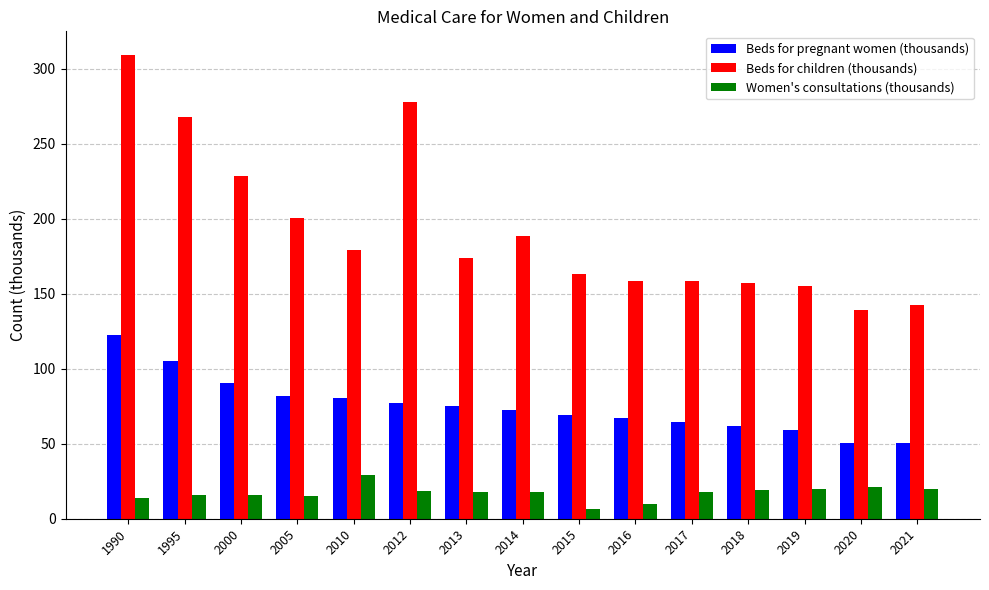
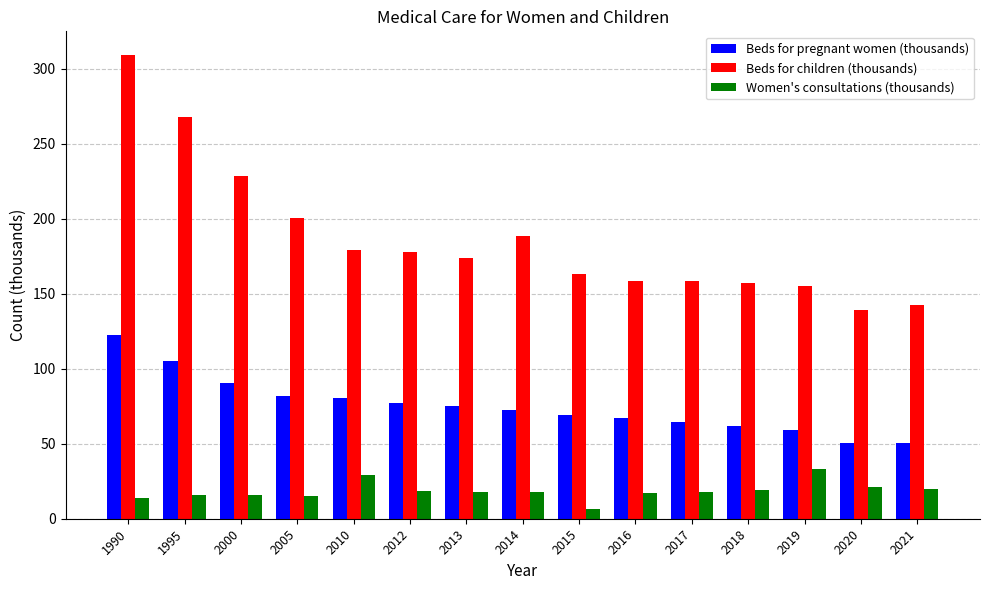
Beds for children (thousands), 2012: 278 -> 178
Women's consultations (thousands), 2016: 10 -> 17
Women's consultations (thousands), 2019: 20 -> 33
